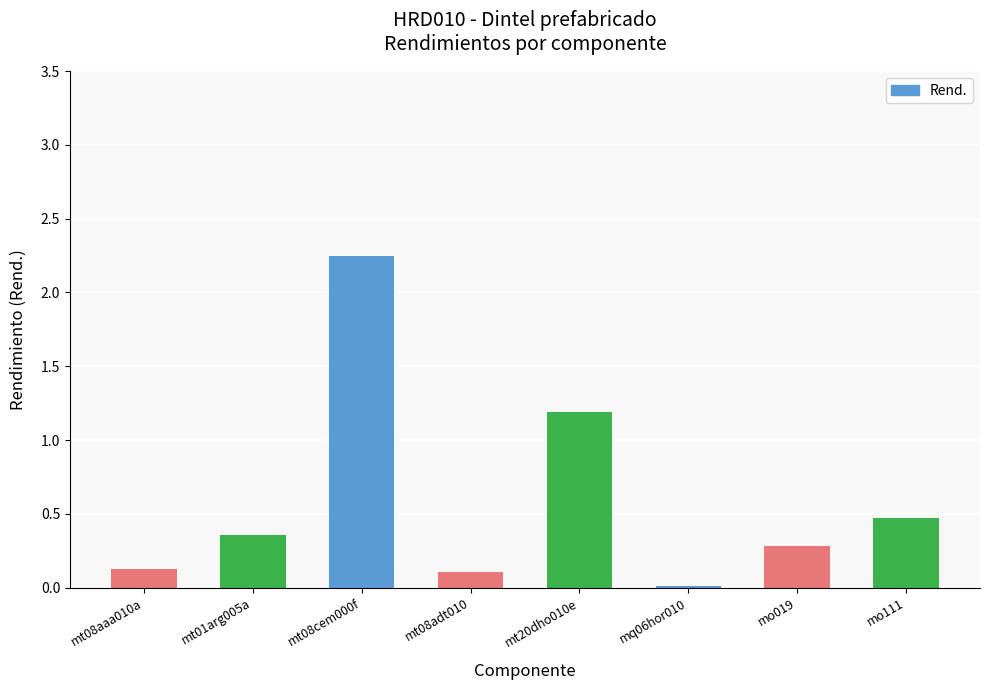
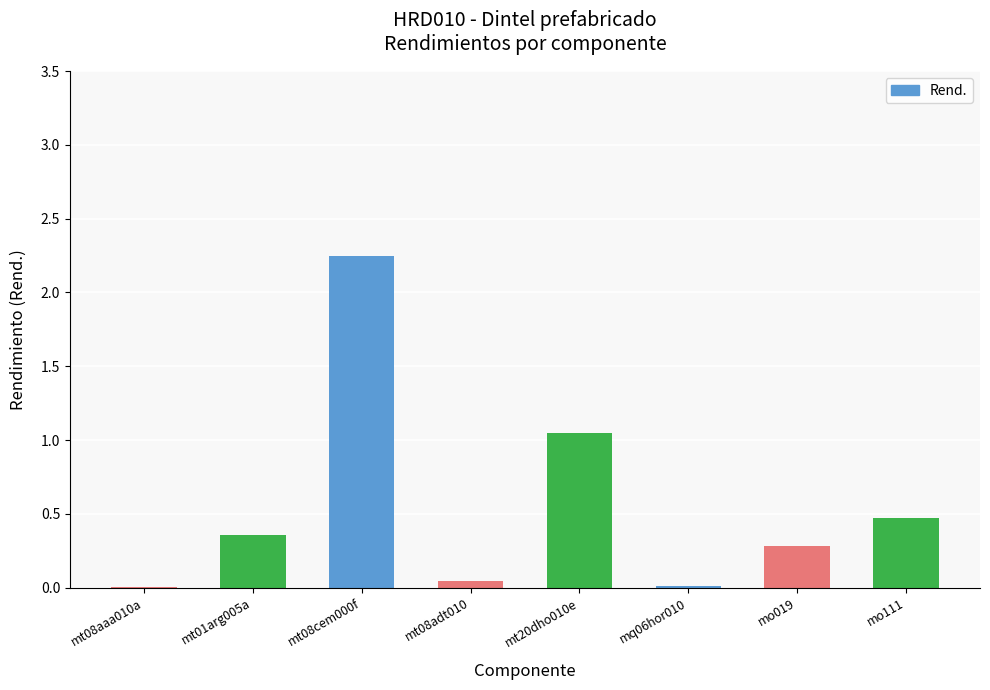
mt08aaa010a: 0.13 -> 0.01
mt08adt010: 0.11 -> 0.05
mt20dho010e: 1.19 -> 1.05
